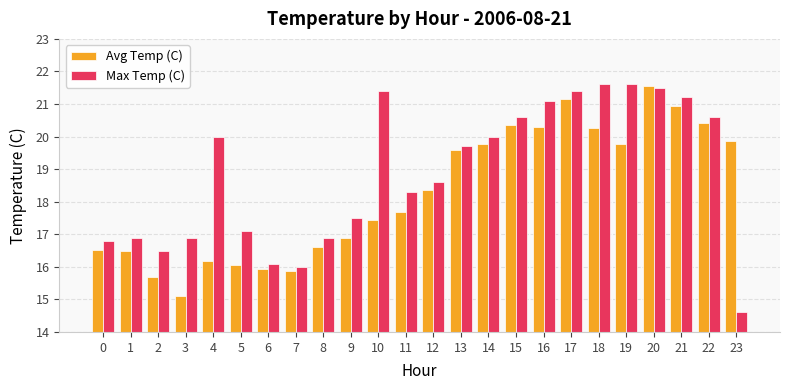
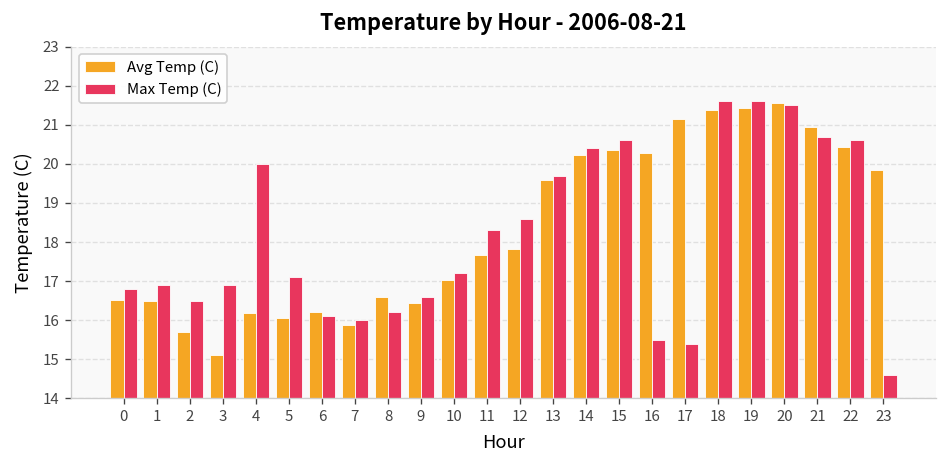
Avg Temp (C), 6: 15.9 -> 16.2
Max Temp (C), 8: 16.9 -> 16.2
Avg Temp (C), 9: 16.9 -> 16.5
Max Temp (C), 9: 17.5 -> 16.6
Avg Temp (C), 10: 17.4 -> 17.0
Max Temp (C), 10: 21.4 -> 17.2
Avg Temp (C), 12: 18.4 -> 17.8
Avg Temp (C), 14: 19.8 -> 20.2
Max Temp (C), 14: 20.0 -> 20.4
Max Temp (C), 16: 21.1 -> 15.5
Max Temp (C), 17: 21.4 -> 15.4
Avg Temp (C), 18: 20.3 -> 21.4
Avg Temp (C), 19: 19.8 -> 21.4
Max Temp (C), 21: 21.2 -> 20.7
